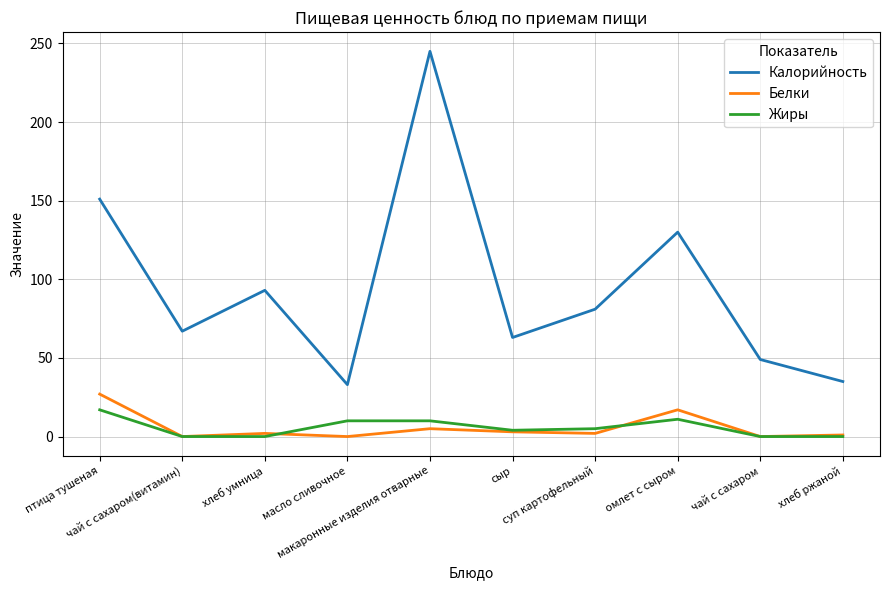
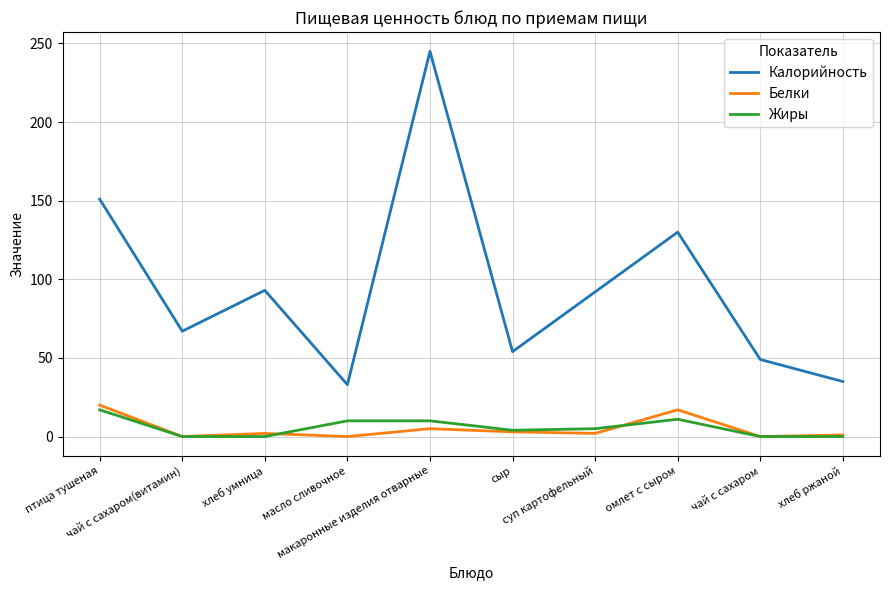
Белки, птица тушеная: 27 -> 20
Калорийность, сыр: 63 -> 54
Калорийность, суп картофельный: 81 -> 92
